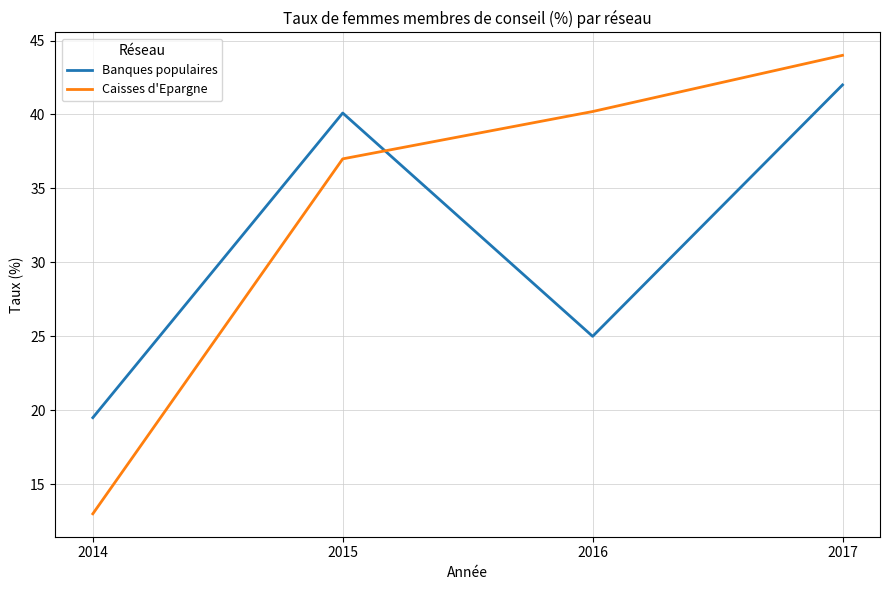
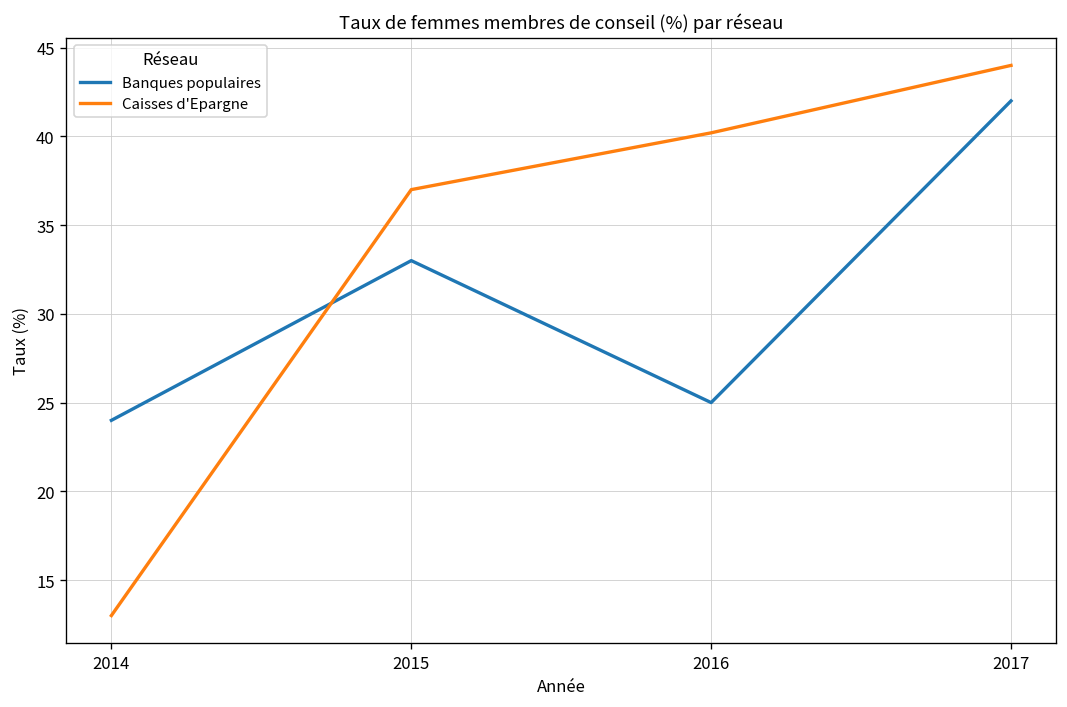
Banques populaires, 2014: 19.5 -> 24.0
Banques populaires, 2015: 40.1 -> 33.0
